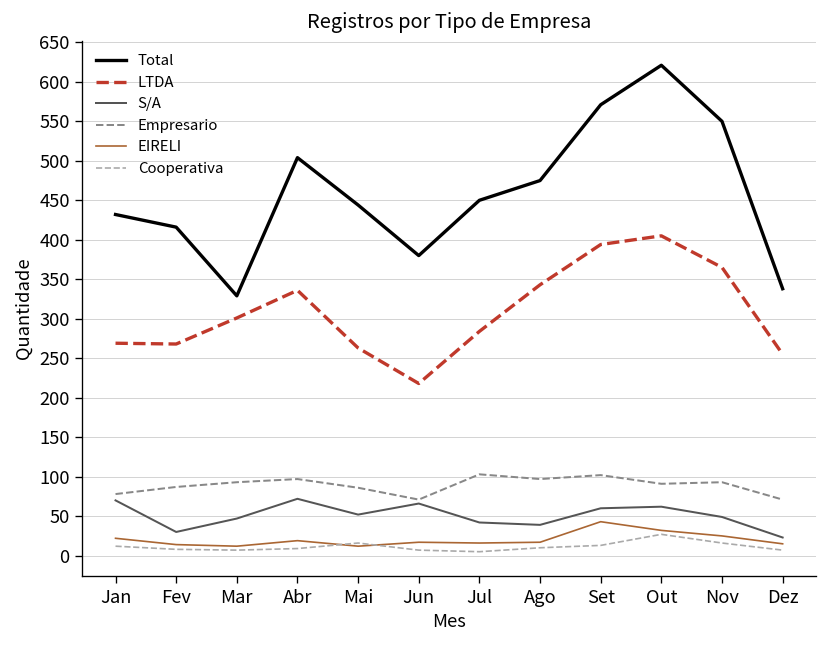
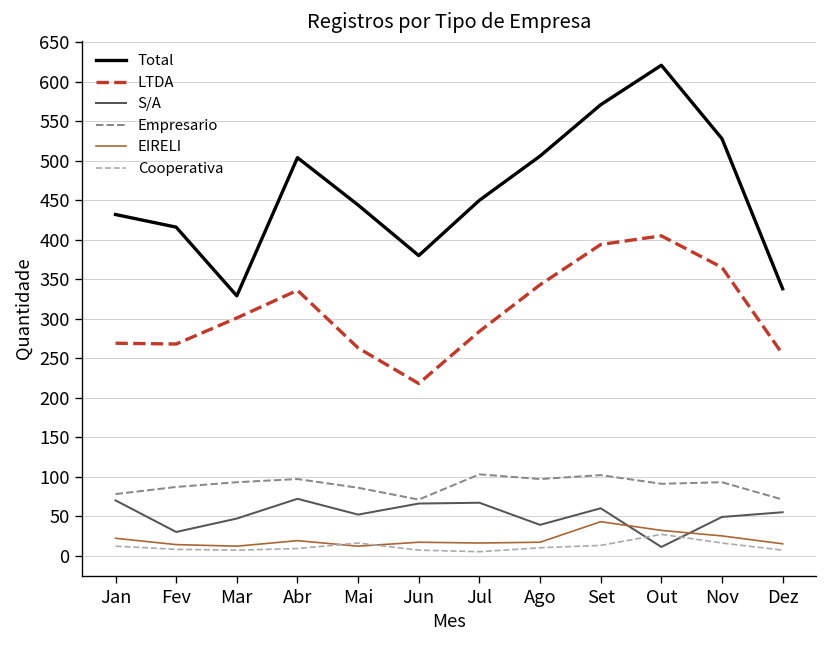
S/A, Jul: 40 -> 70
Total, Ago: 480 -> 510
S/A, Out: 60 -> 10
Total, Nov: 550 -> 530
S/A, Dez: 20 -> 60
